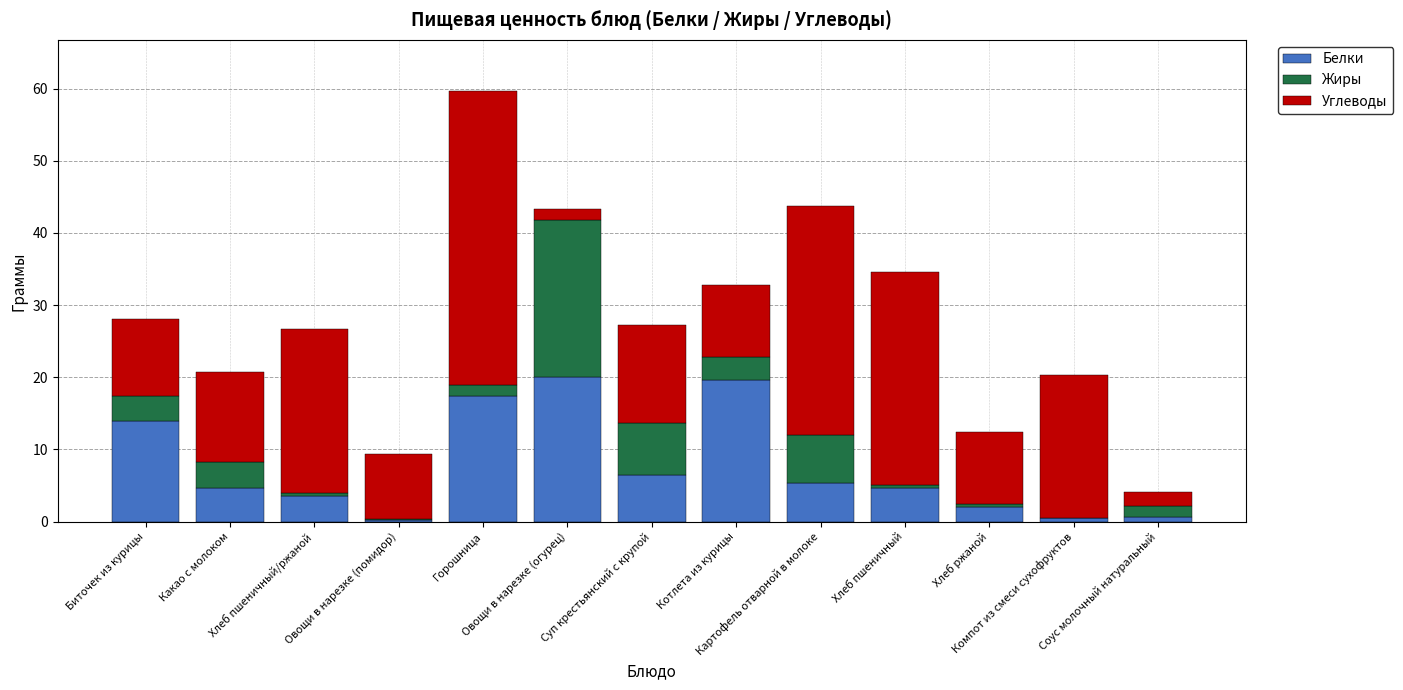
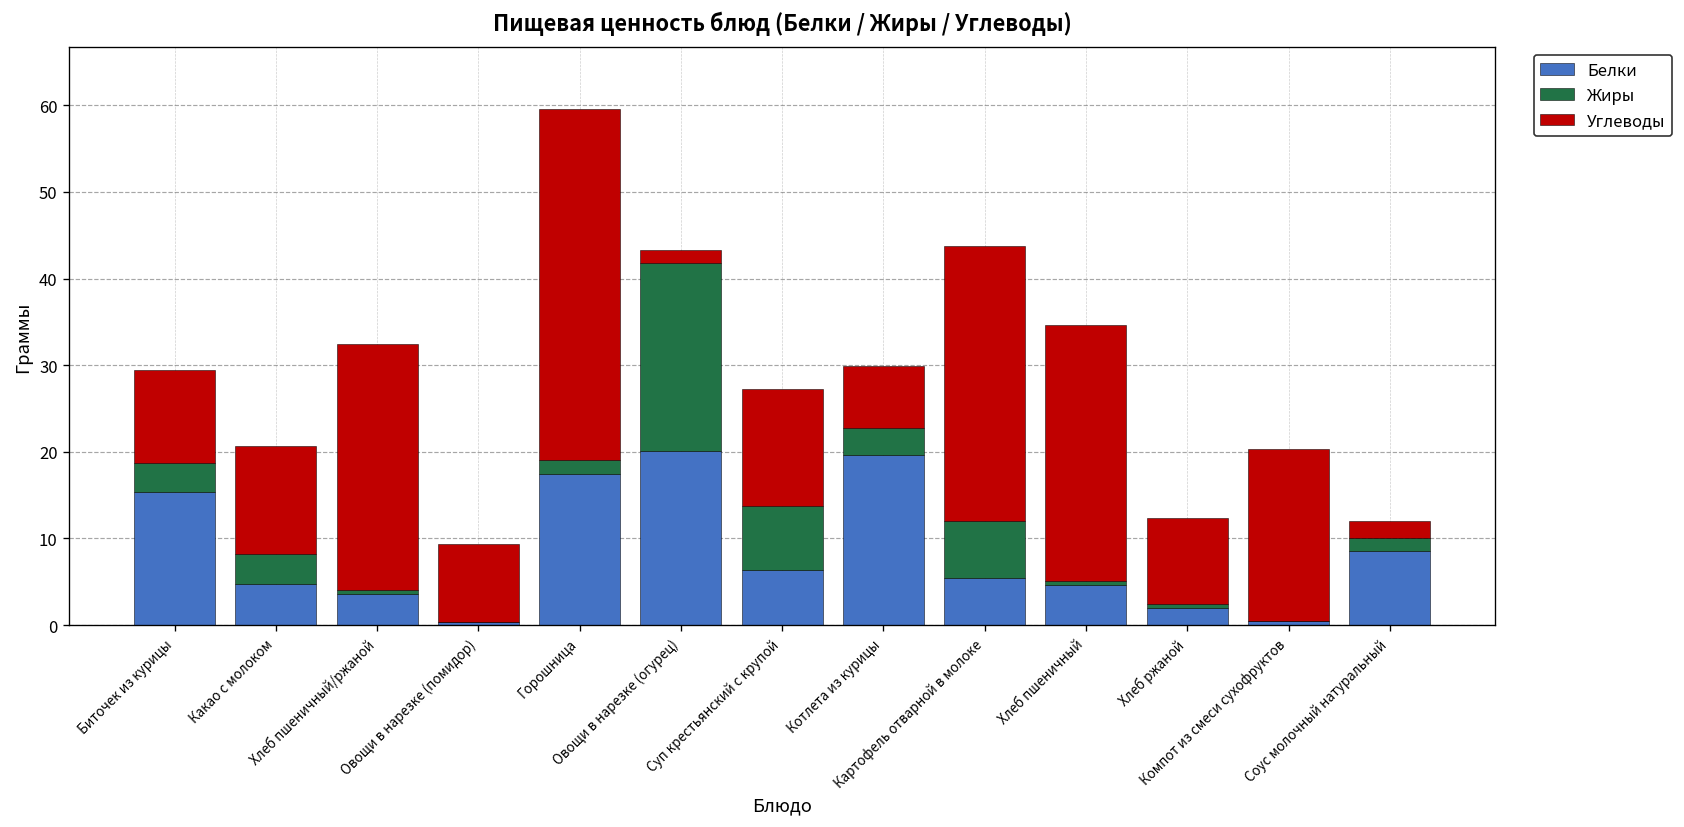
Белки, Биточек из курицы: 14 -> 15
Углеводы, Хлеб пшеничный/ржаной: 23 -> 28
Углеводы, Котлета из курицы: 10 -> 7
Белки, Соус молочный натуральный: 1 -> 9
